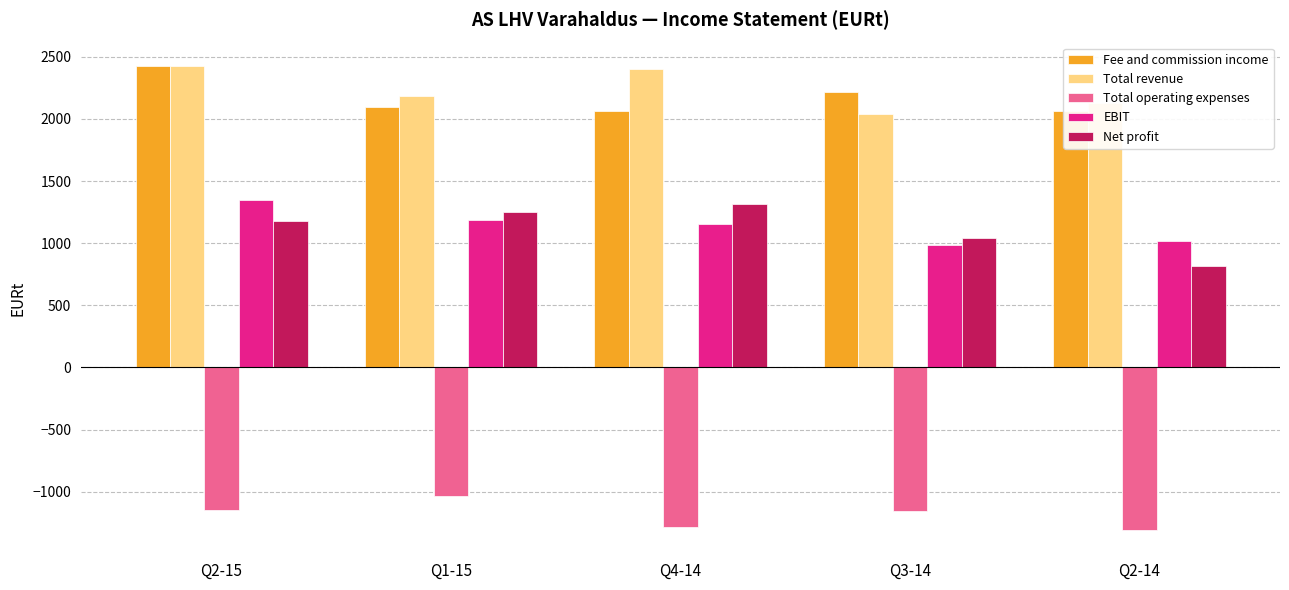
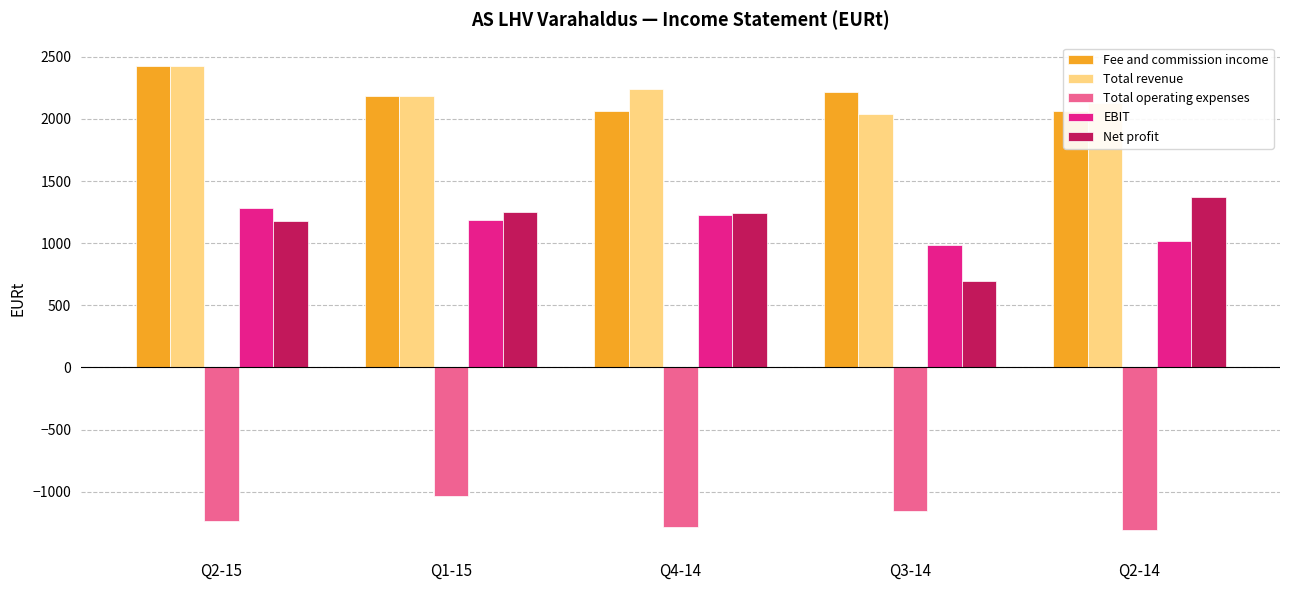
Total operating expenses, Q2-15: -1150 -> -1240
EBIT, Q2-15: 1350 -> 1280
Fee and commission income, Q1-15: 2090 -> 2190
Total revenue, Q4-14: 2400 -> 2240
EBIT, Q4-14: 1150 -> 1230
Net profit, Q4-14: 1320 -> 1240
Net profit, Q3-14: 1040 -> 700
Net profit, Q2-14: 820 -> 1370
